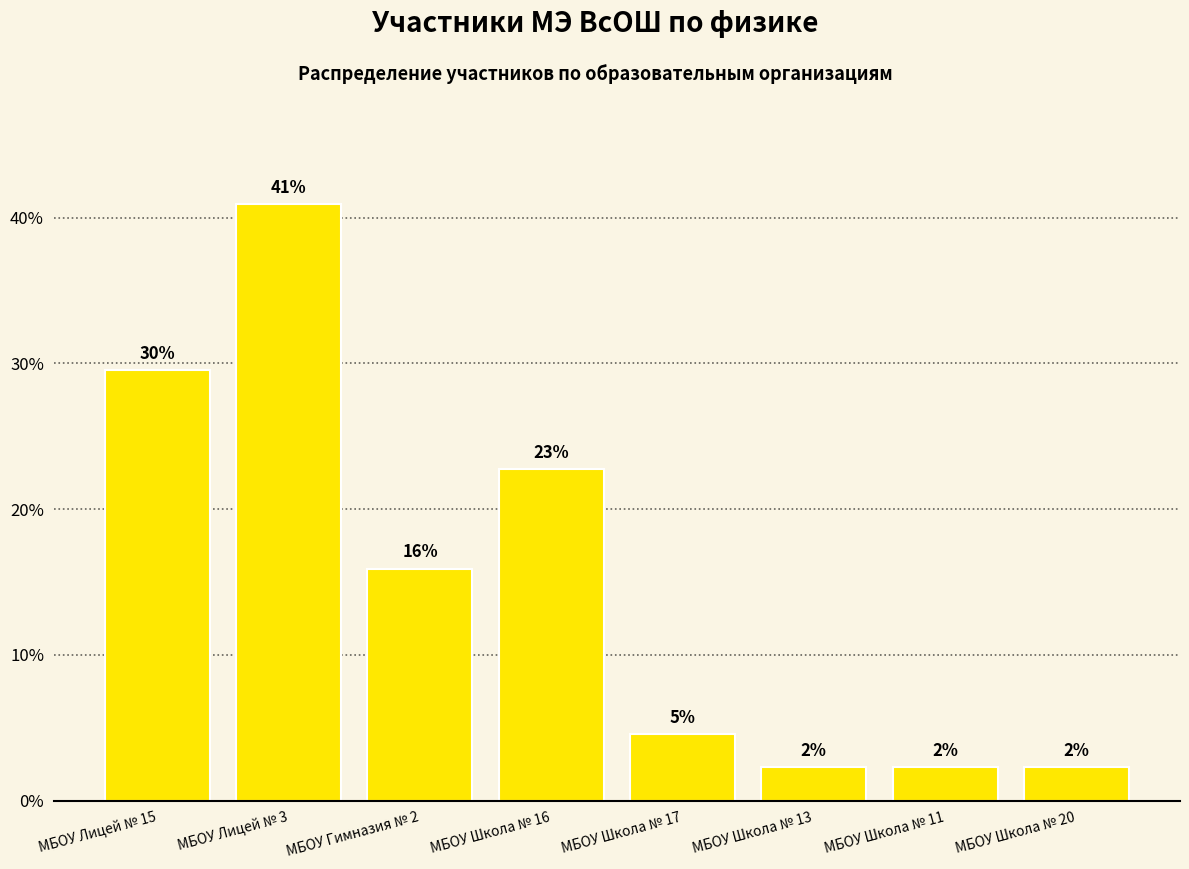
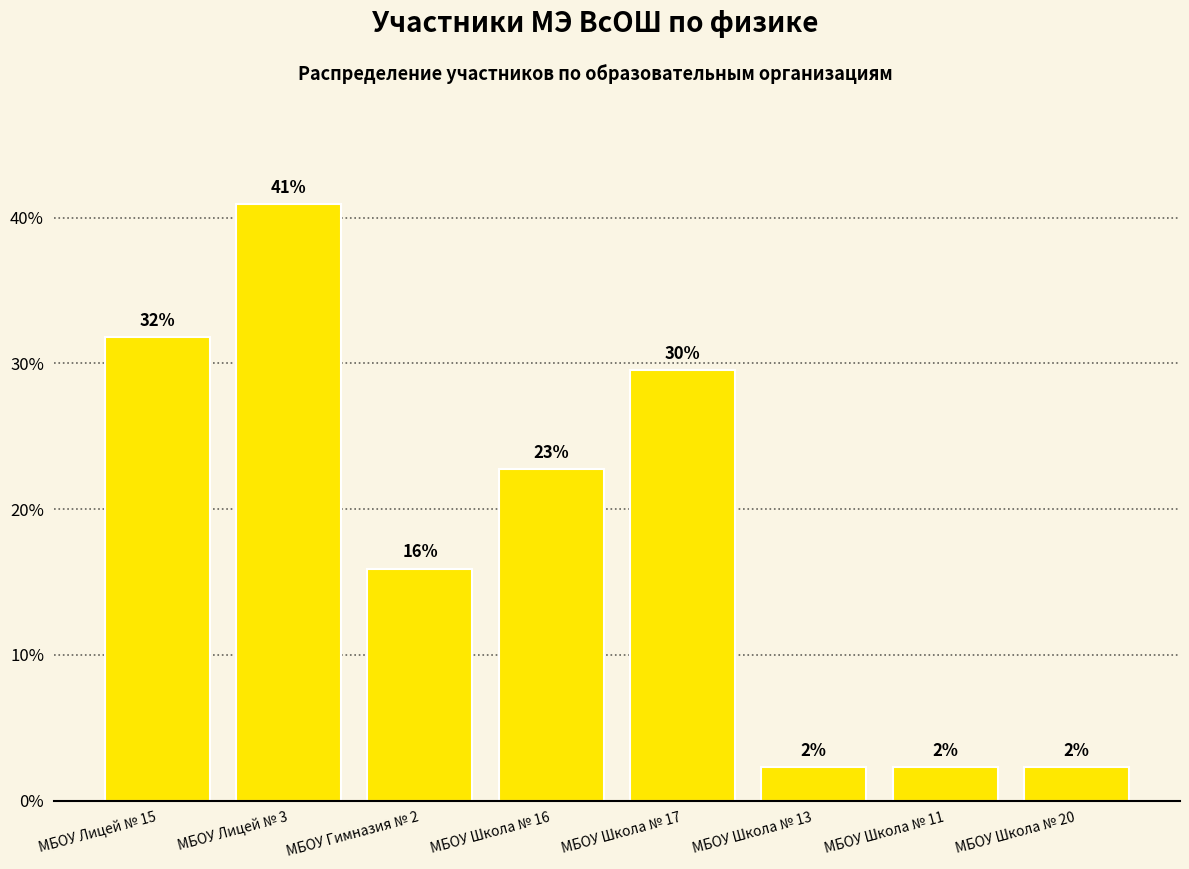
МБОУ Лицей № 15: 30% -> 32%
МБОУ Школа № 17: 5% -> 30%
